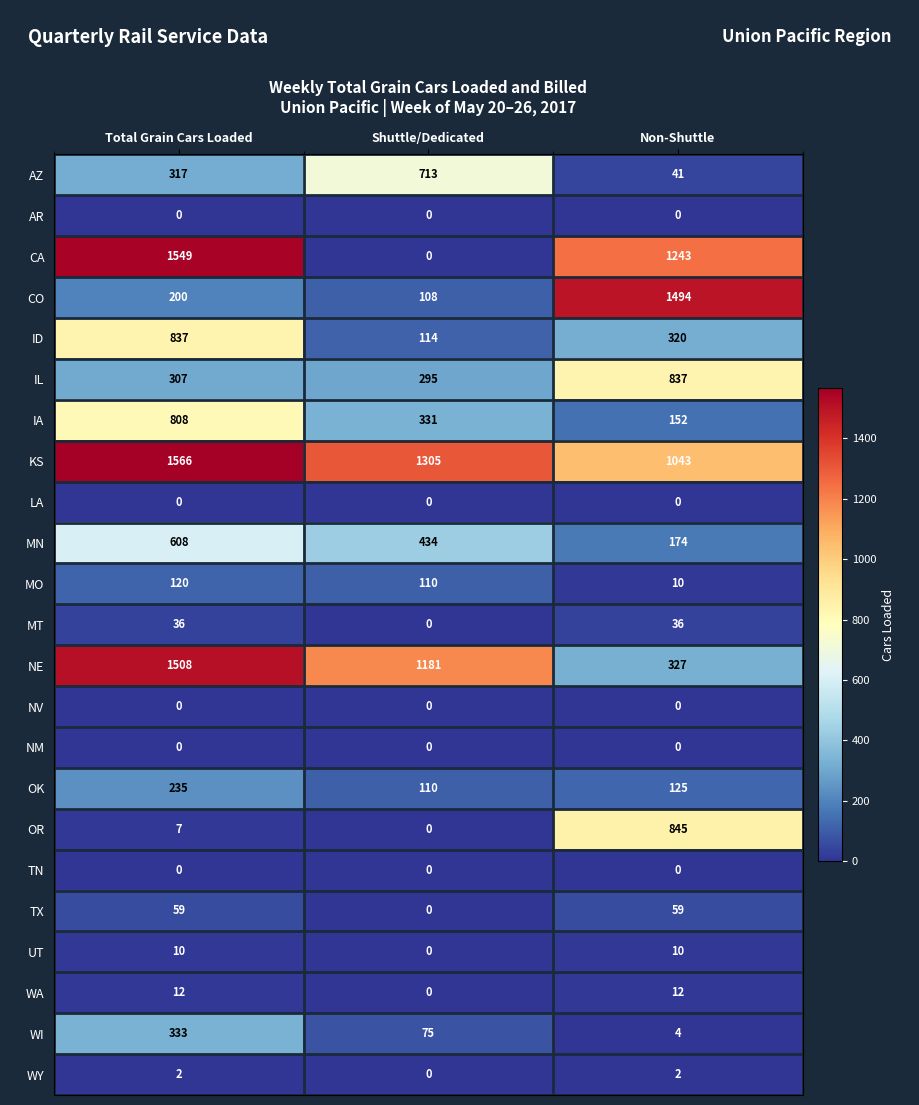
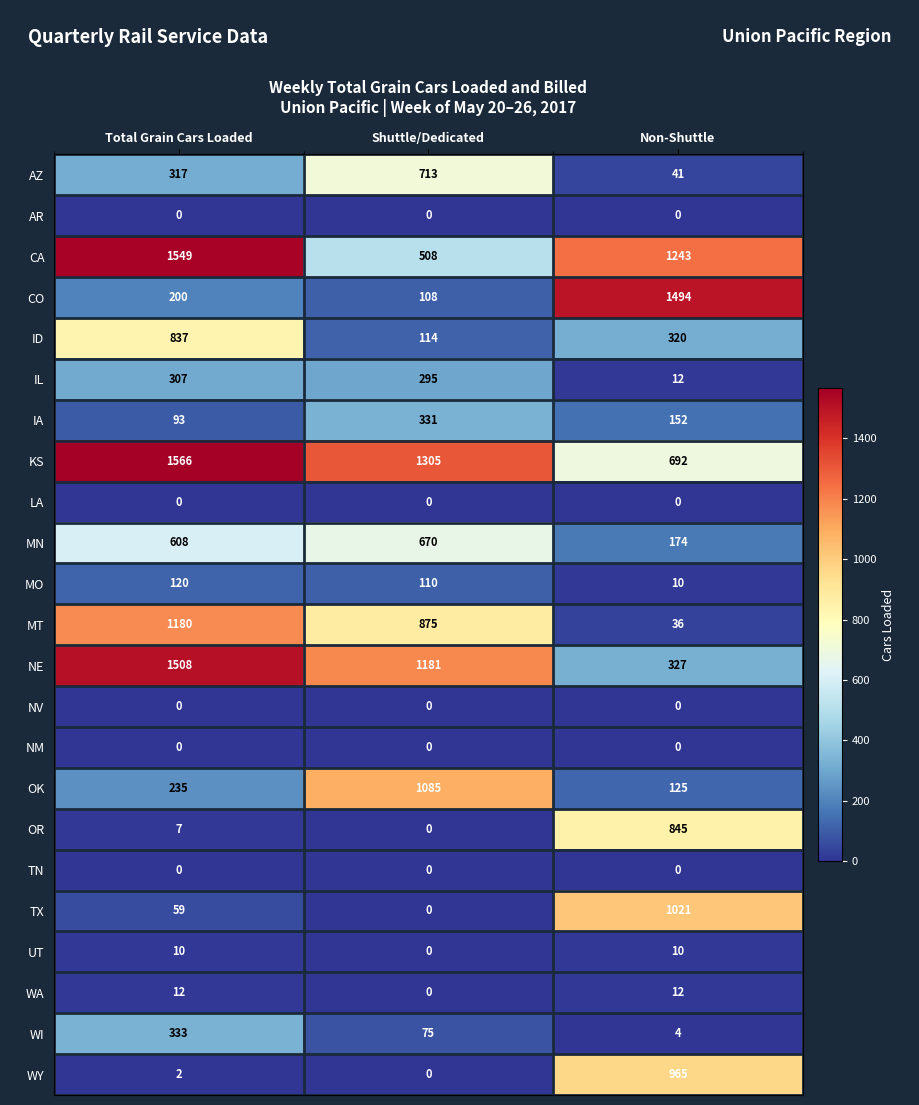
CA, Shuttle/Dedicated: 0 -> 508
IL, Non-Shuttle: 837 -> 12
IA, Total Grain Cars Loaded: 808 -> 93
KS, Non-Shuttle: 1043 -> 692
MN, Shuttle/Dedicated: 434 -> 670
MT, Total Grain Cars Loaded: 36 -> 1180
MT, Shuttle/Dedicated: 0 -> 875
OK, Shuttle/Dedicated: 110 -> 1085
TX, Non-Shuttle: 59 -> 1021
WY, Non-Shuttle: 2 -> 965
